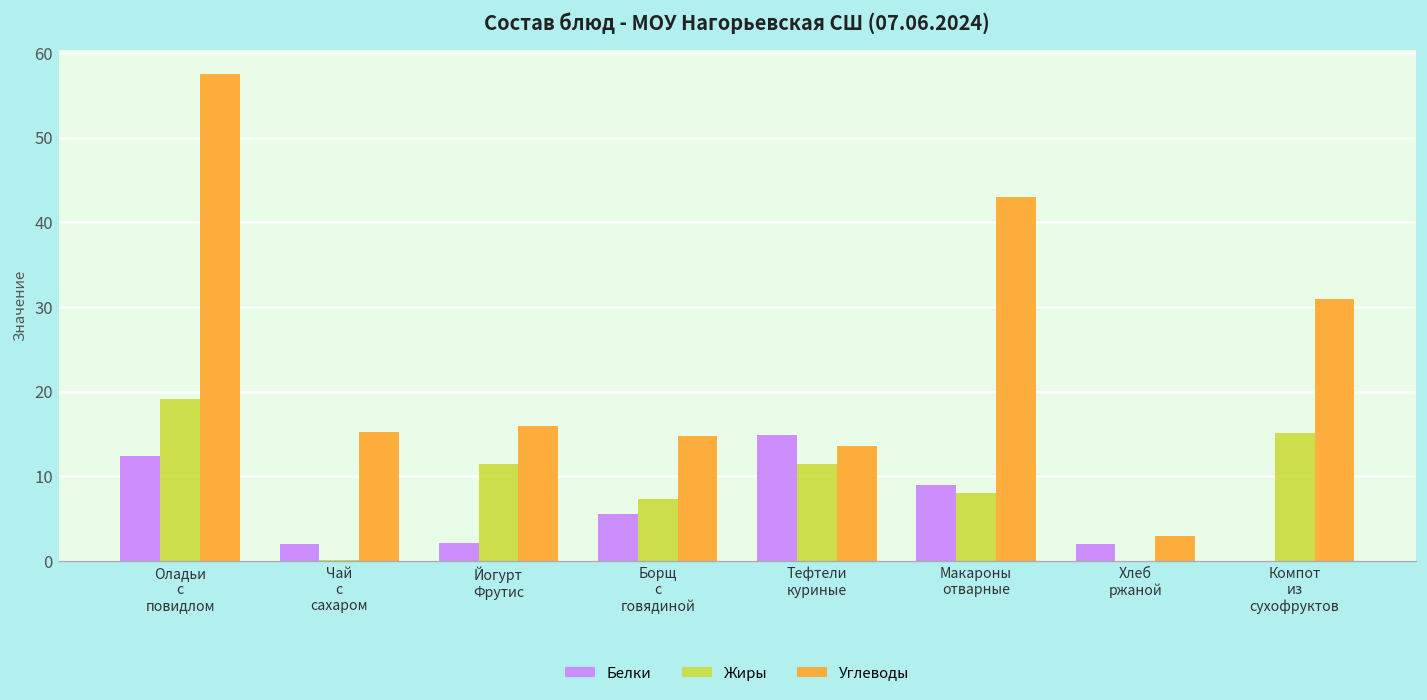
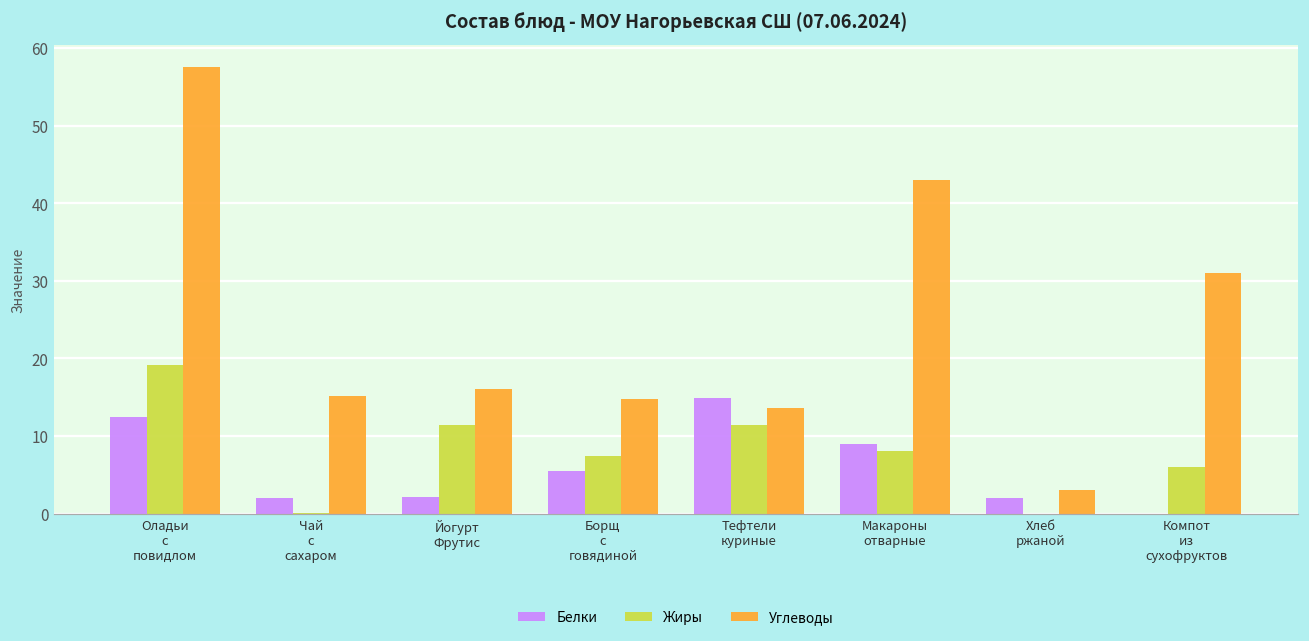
Жиры, Компот из сухофруктов: 15 -> 6
